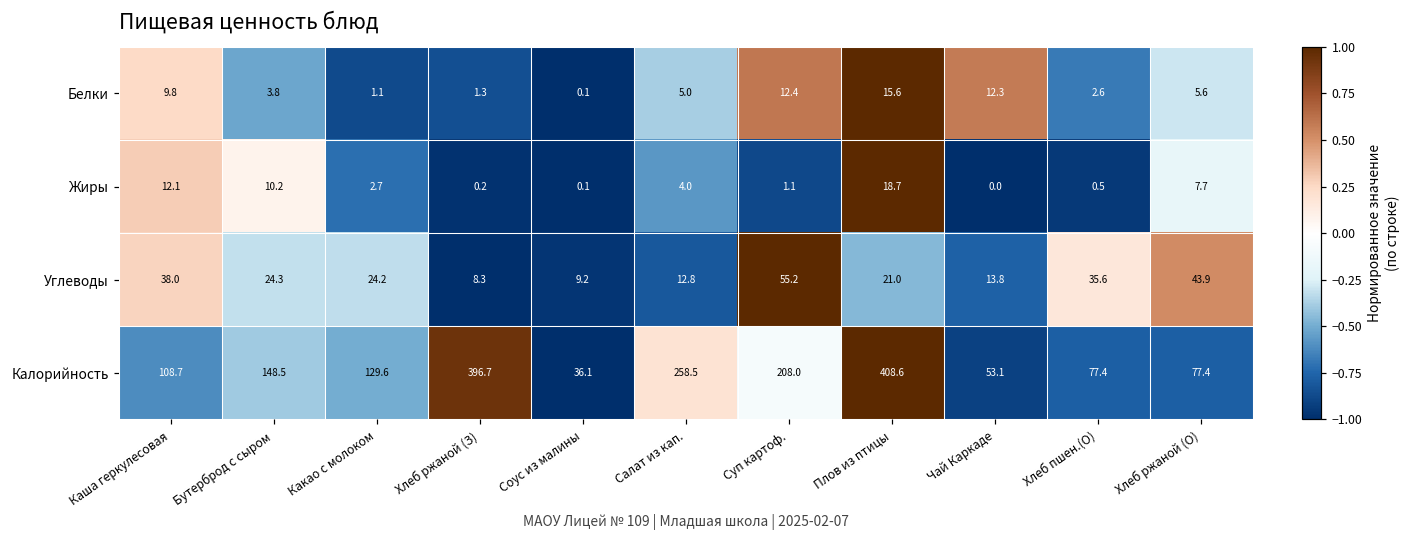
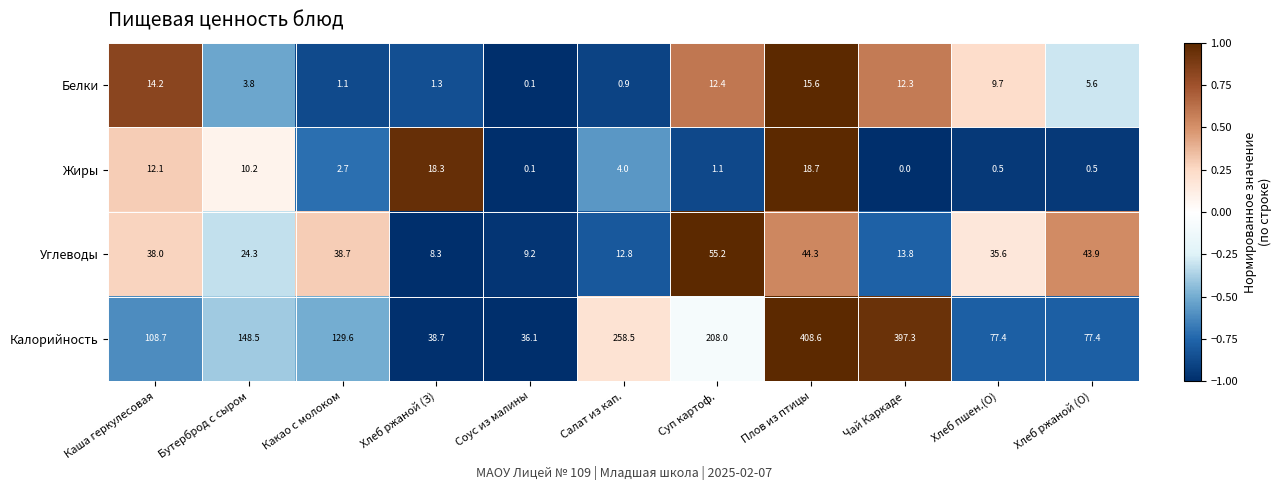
Белки, Каша геркулесовая: 9.8 -> 14.2
Белки, Салат из кап.: 5.0 -> 0.9
Белки, Хлеб пшен.(О): 2.6 -> 9.7
Жиры, Хлеб ржаной (З): 0.2 -> 18.3
Жиры, Хлеб ржаной (О): 7.7 -> 0.5
Углеводы, Какао с молоком: 24.2 -> 38.7
Углеводы, Плов из птицы: 21.0 -> 44.3
Калорийность, Хлеб ржаной (З): 396.7 -> 38.7
Калорийность, Чай Каркаде: 53.1 -> 397.3
